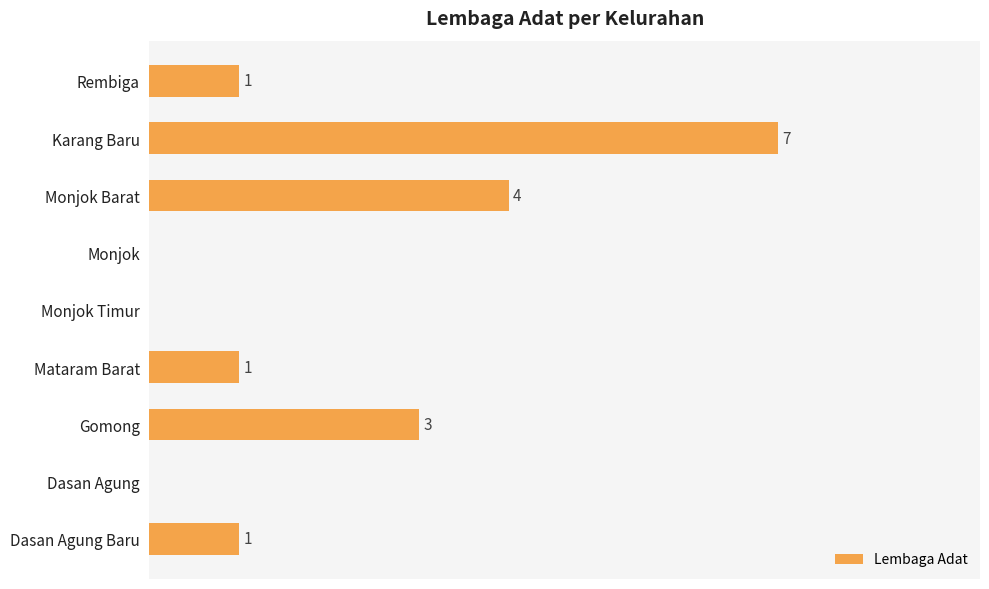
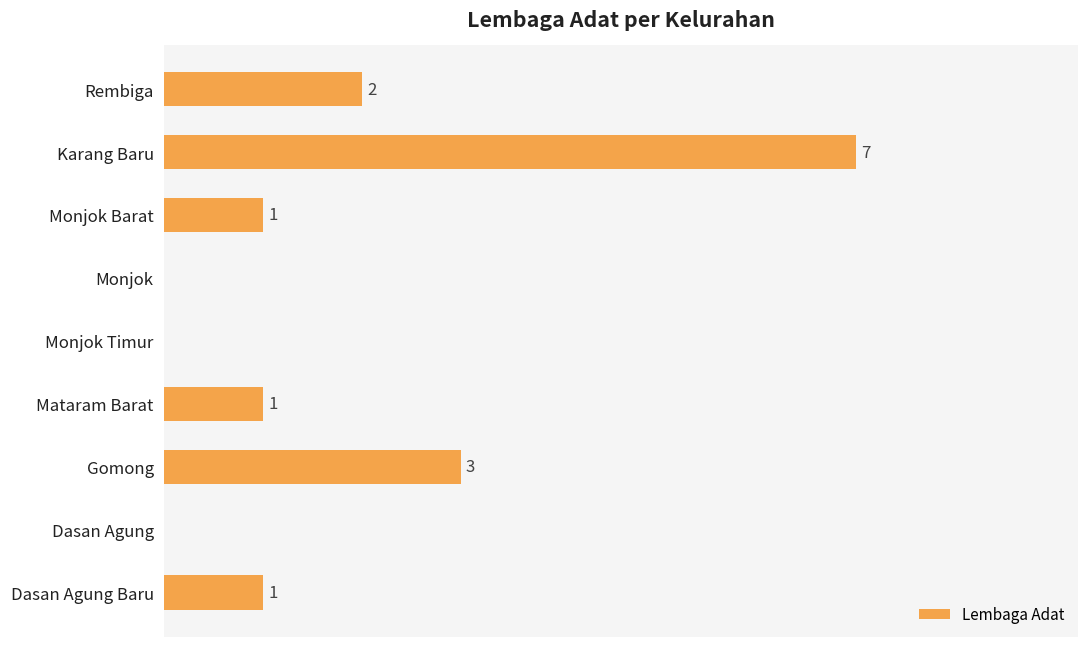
Rembiga: 1 -> 2
Monjok Barat: 4 -> 1
